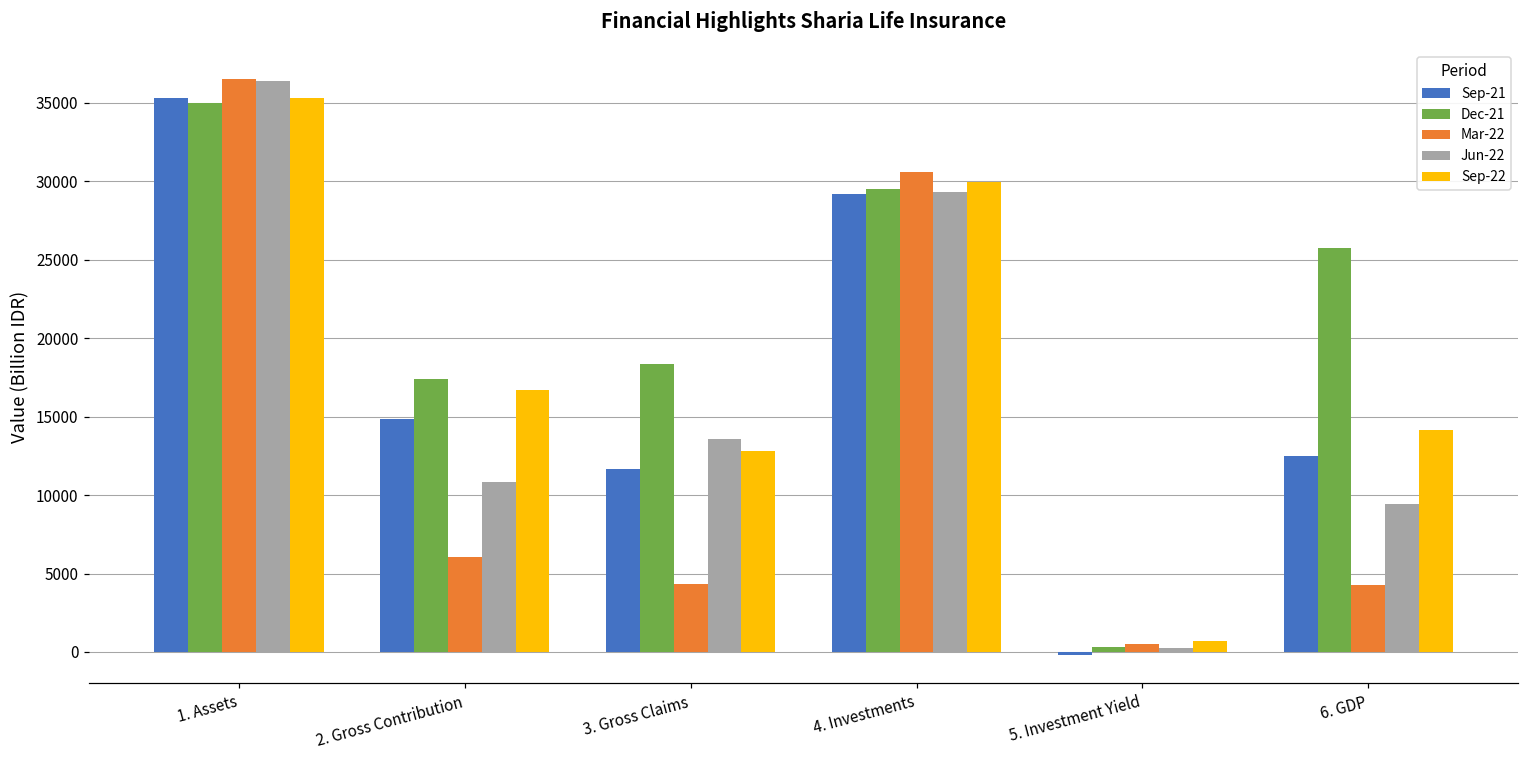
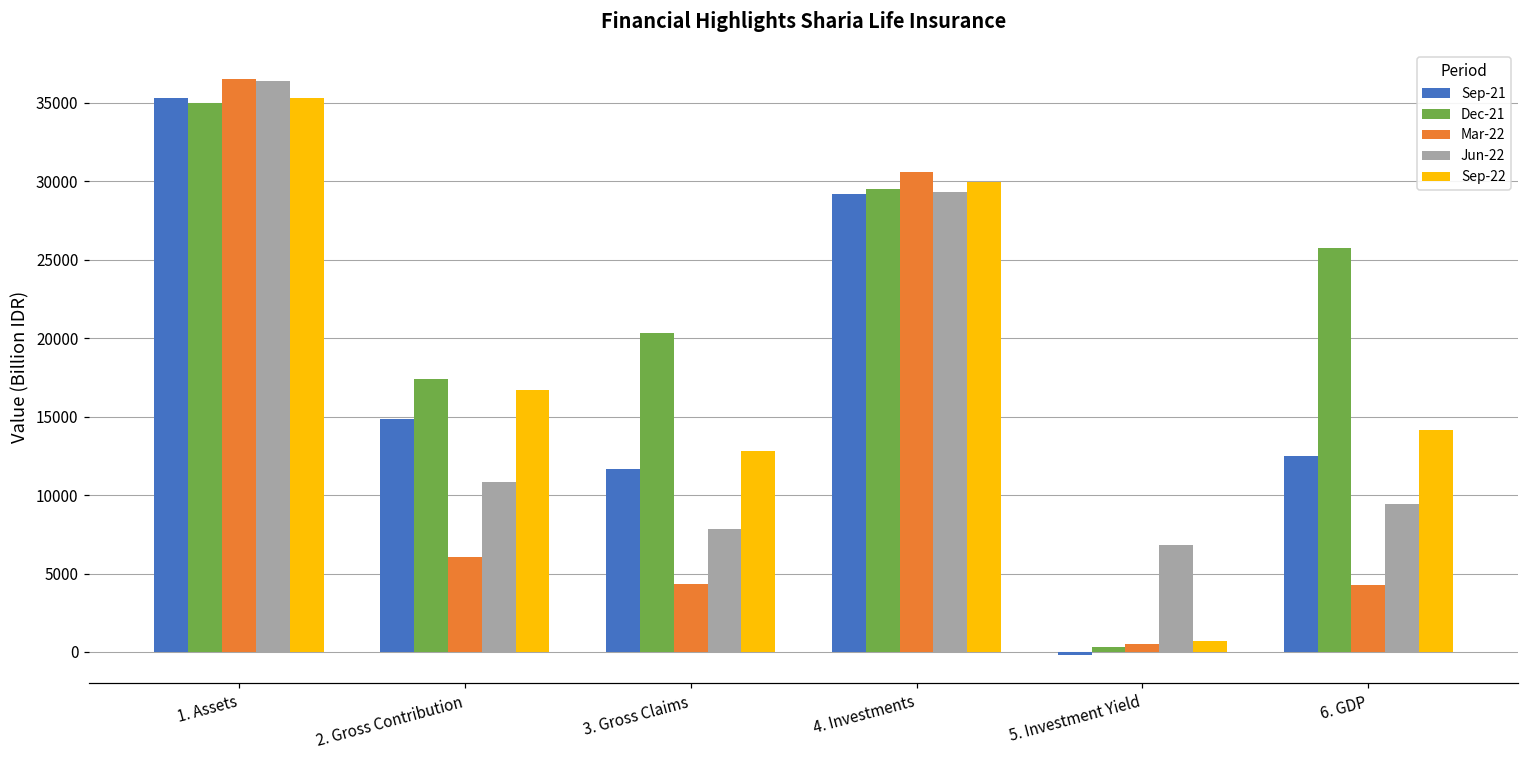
Dec-21, 3. Gross Claims: 18300 -> 20400
Jun-22, 3. Gross Claims: 13600 -> 7800
Jun-22, 5. Investment Yield: 300 -> 6800
